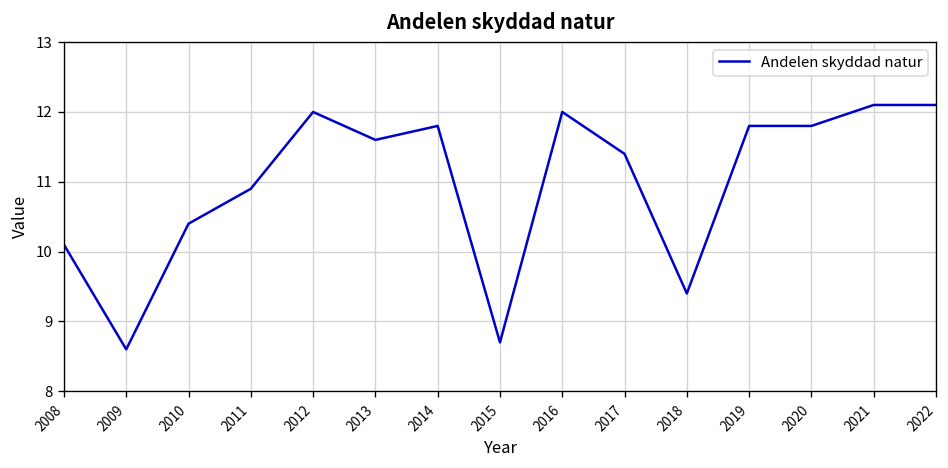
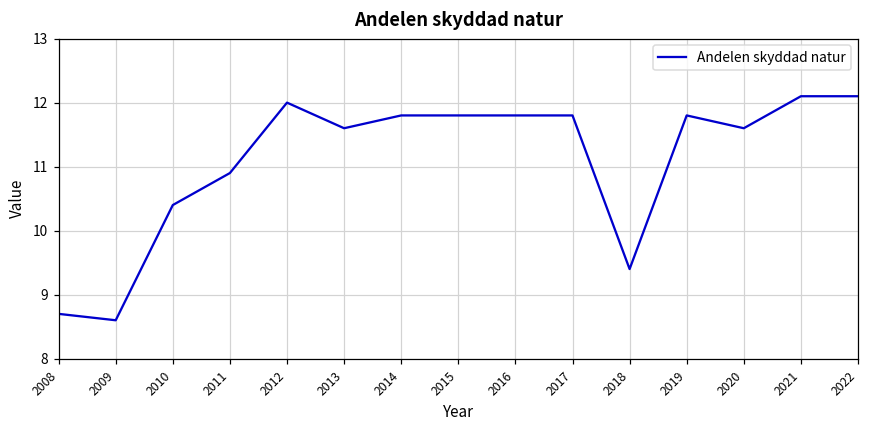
2008: 10.1 -> 8.7
2015: 8.7 -> 11.8
2016: 12.0 -> 11.8
2017: 11.4 -> 11.8
2020: 11.8 -> 11.6
